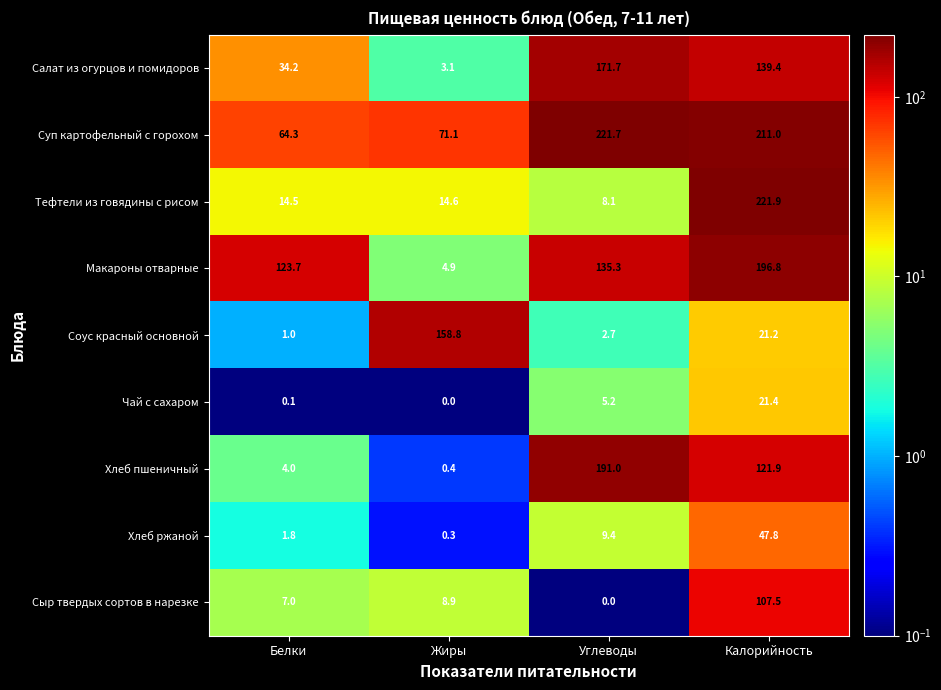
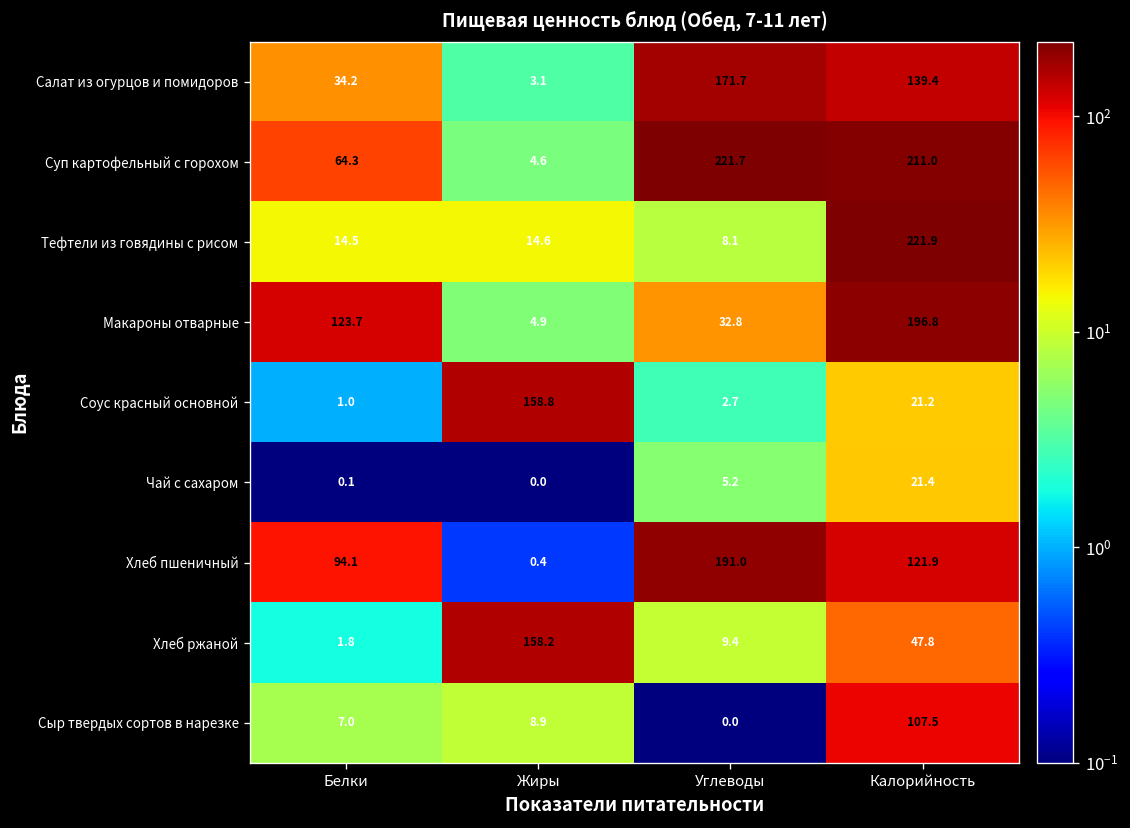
Суп картофельный с горохом, Жиры: 71.1 -> 4.6
Макароны отварные, Углеводы: 135.3 -> 32.8
Хлеб пшеничный, Белки: 4.0 -> 94.1
Хлеб ржаной, Жиры: 0.3 -> 158.2
